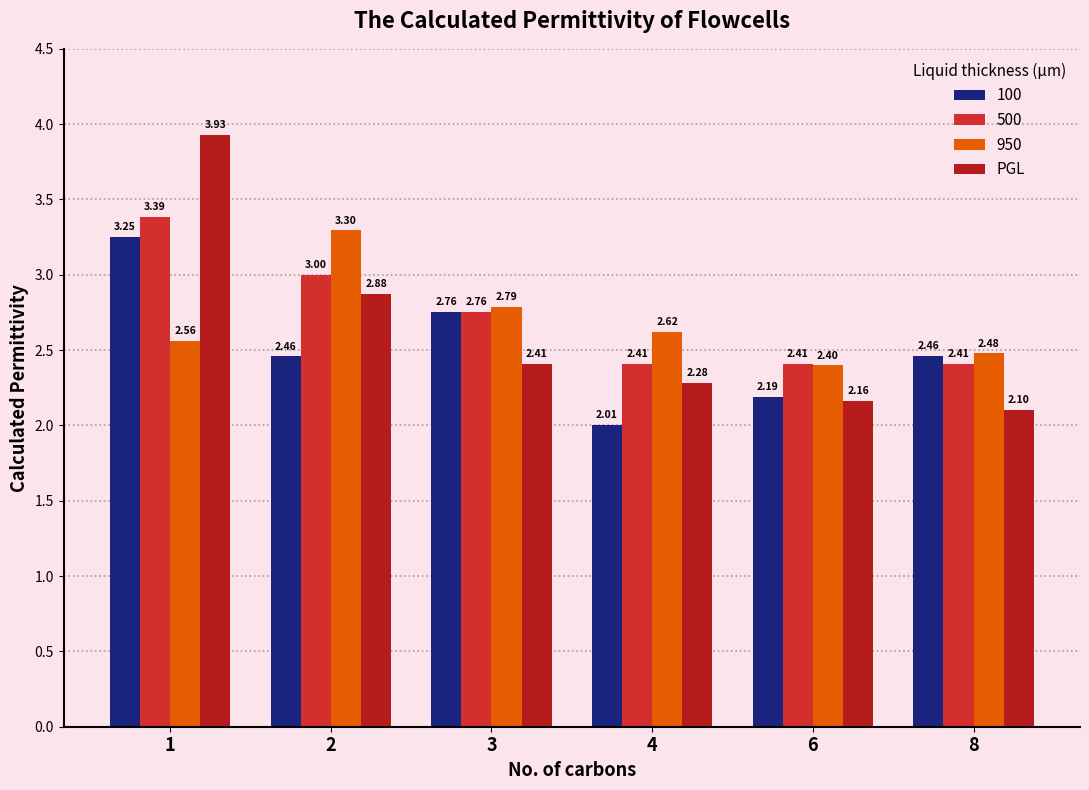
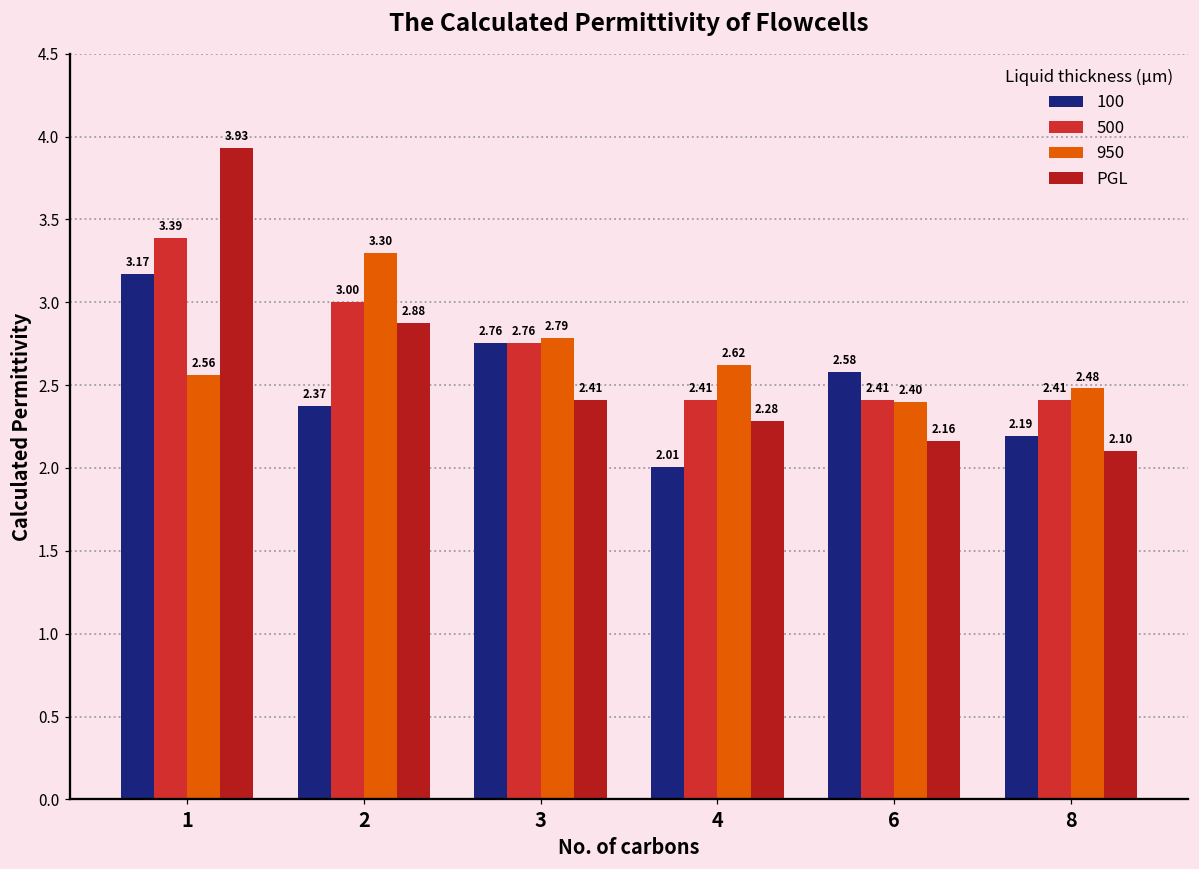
100, 1: 3.25 -> 3.17
100, 2: 2.46 -> 2.37
100, 6: 2.19 -> 2.58
100, 8: 2.46 -> 2.19
